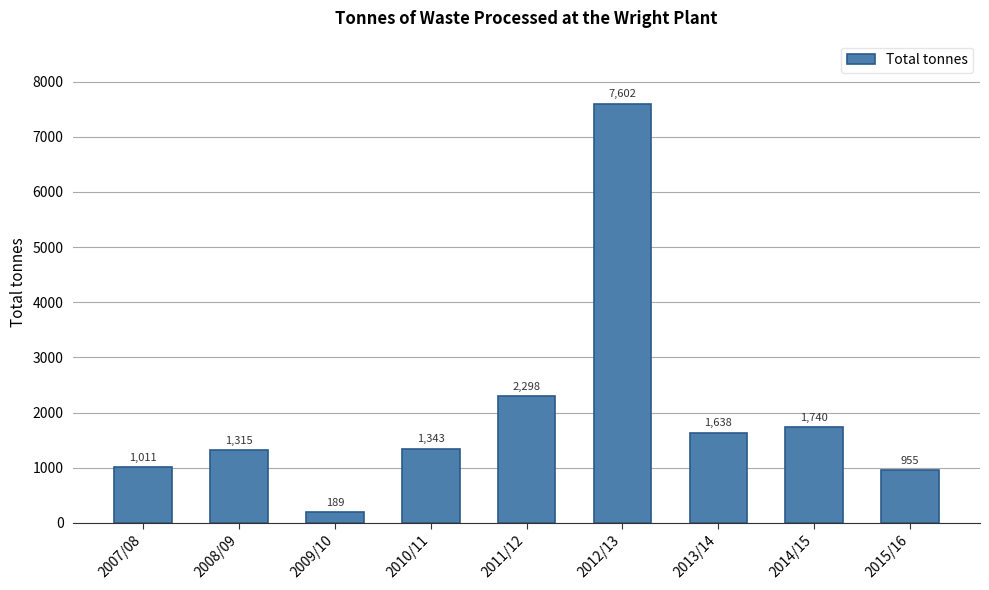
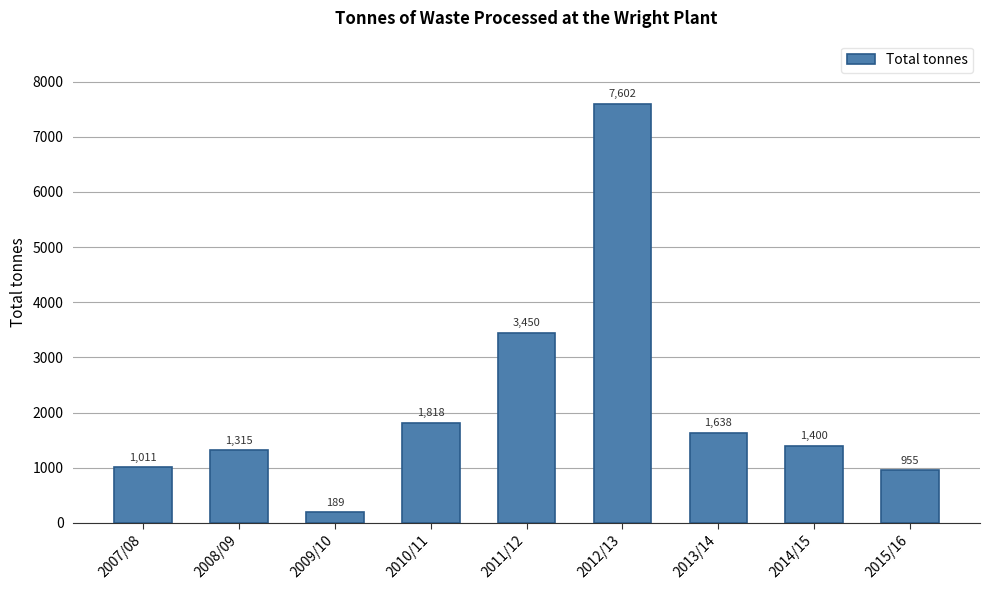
2010/11: 1,343 -> 1,818
2011/12: 2,298 -> 3,450
2014/15: 1,740 -> 1,400
